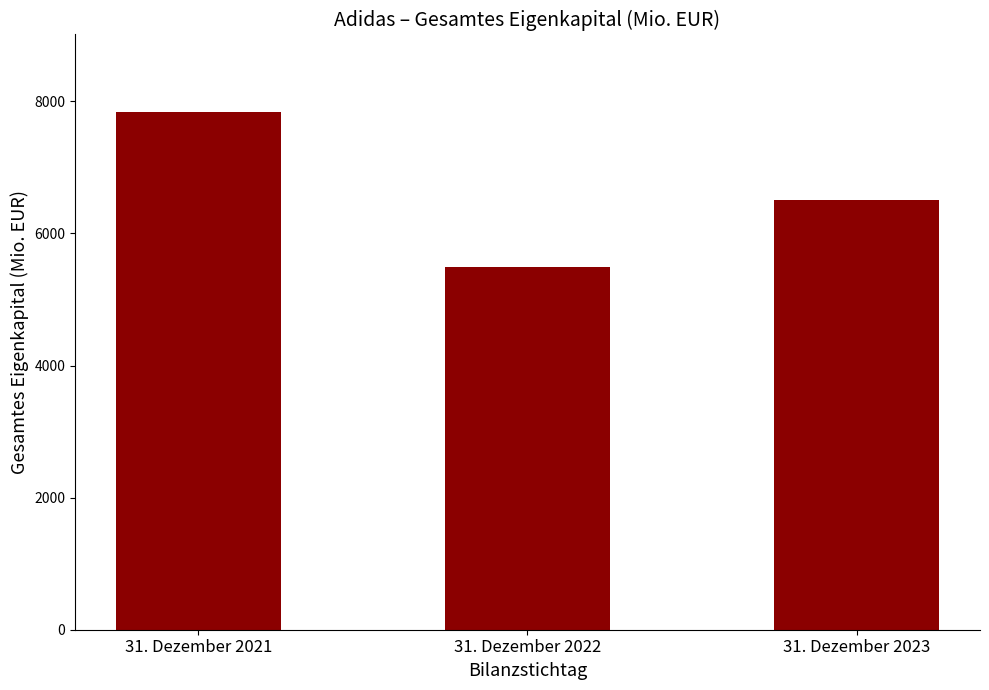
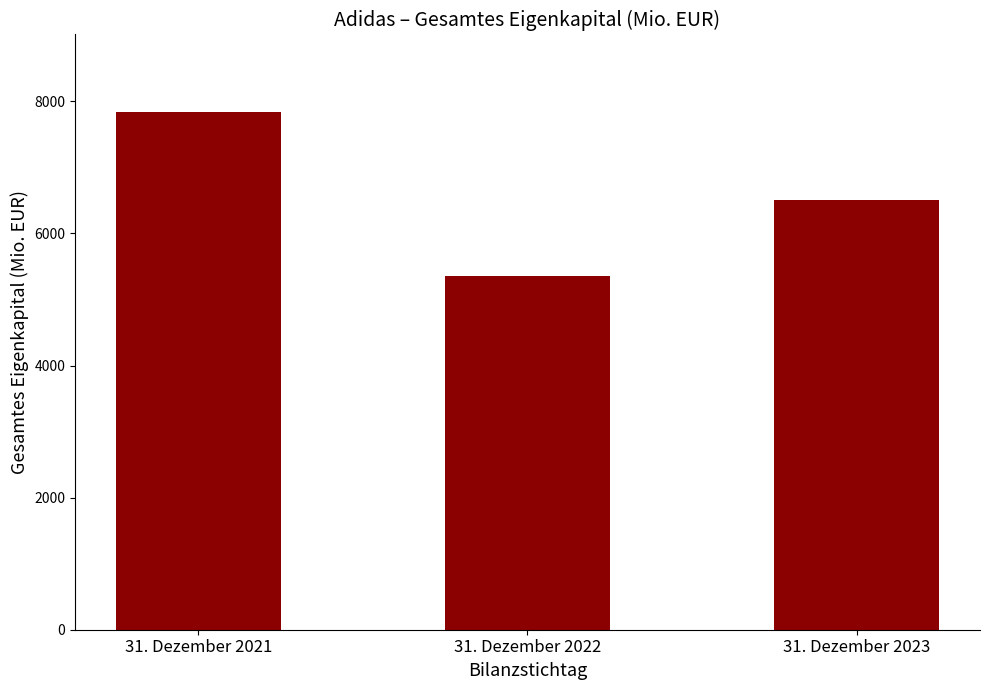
31. Dezember 2022: 5500 -> 5400
